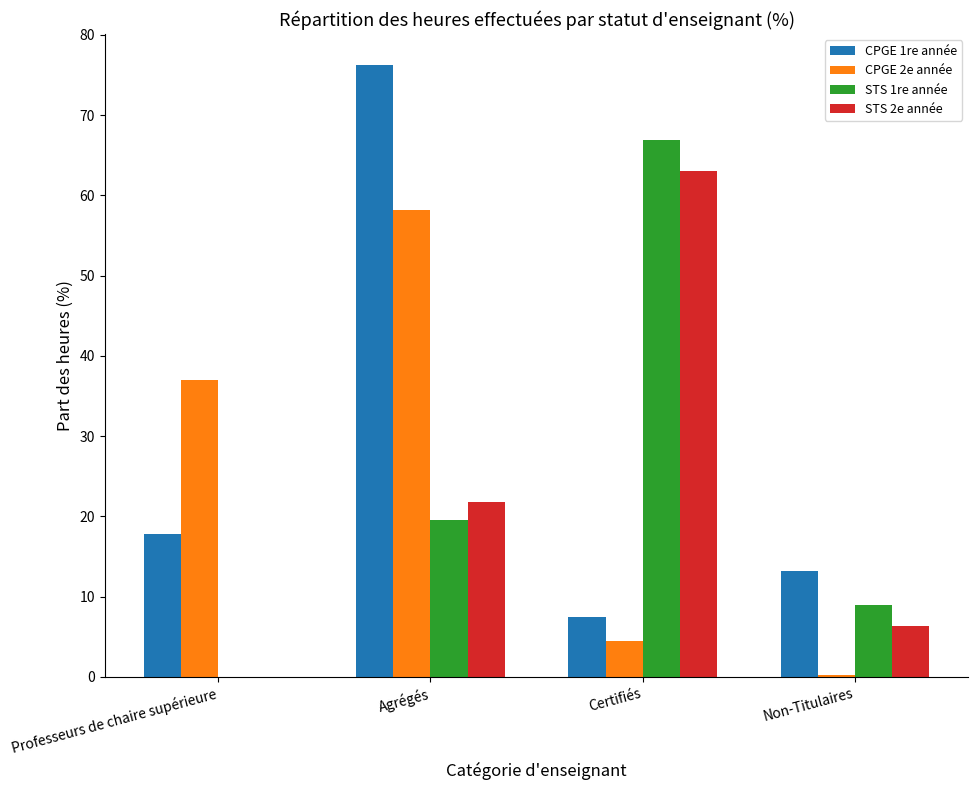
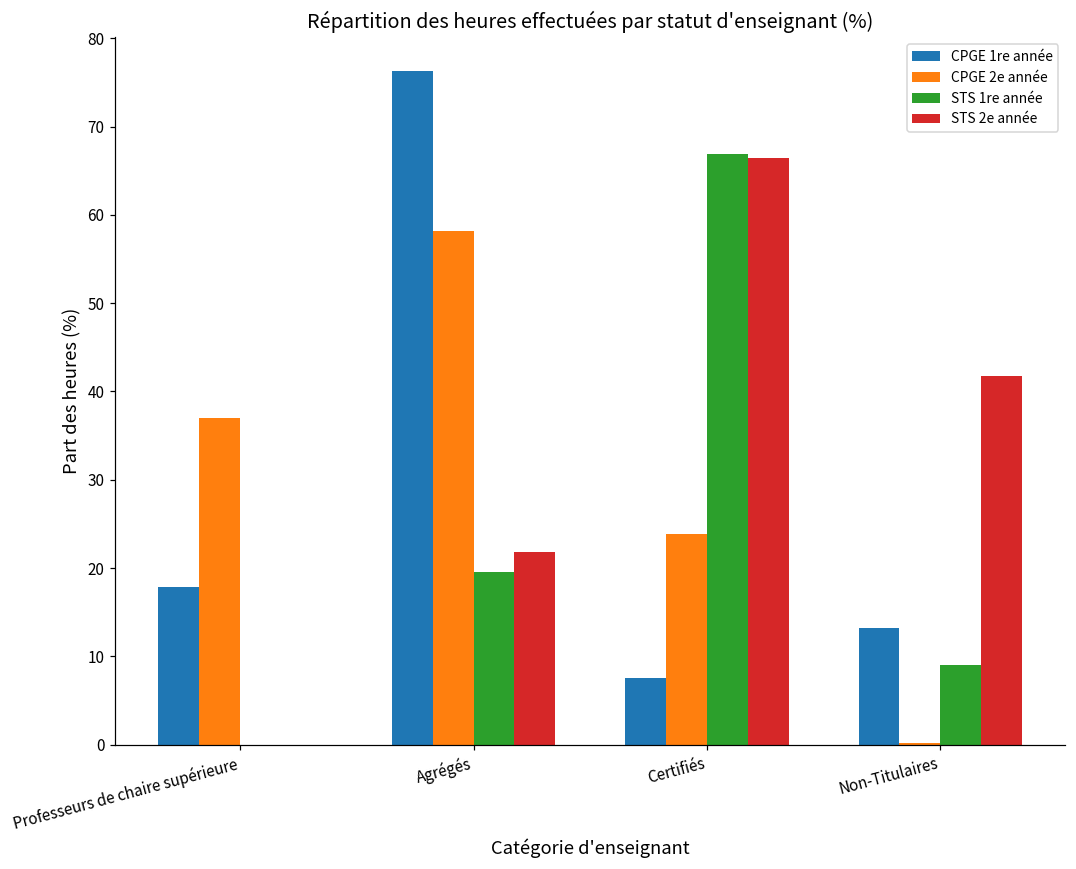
CPGE 2e année, Certifiés: 5 -> 24
STS 2e année, Certifiés: 63 -> 67
STS 2e année, Non-Titulaires: 6 -> 42
